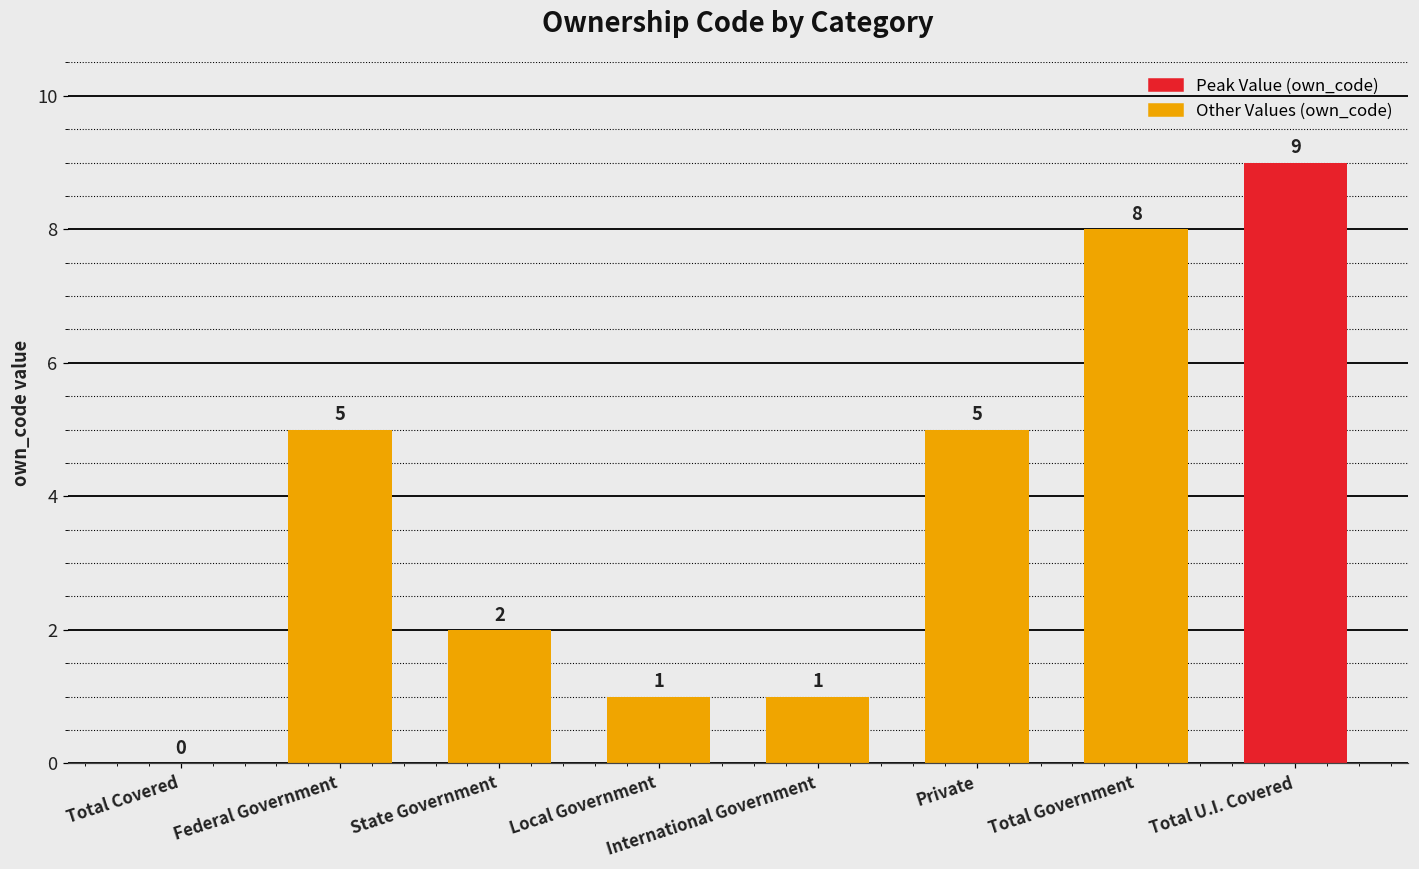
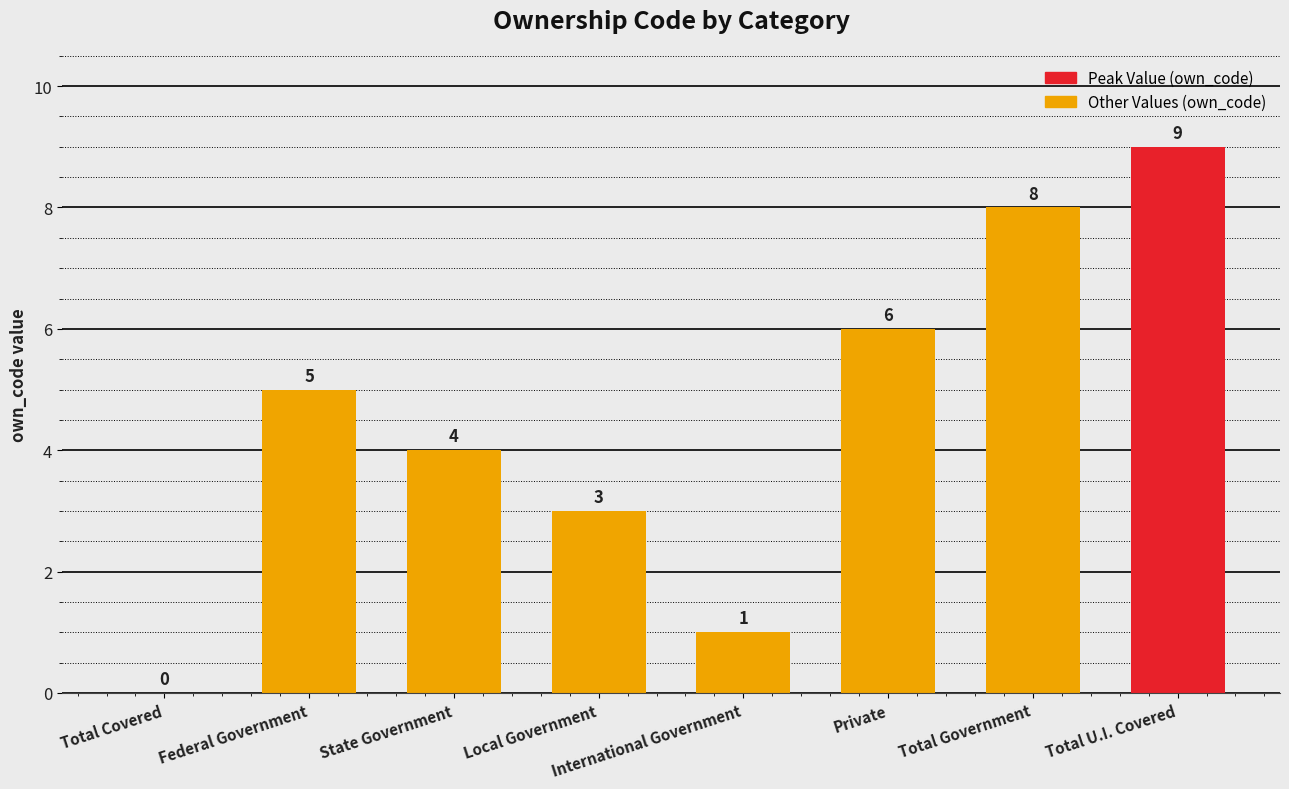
State Government: 2 -> 4
Local Government: 1 -> 3
Private: 5 -> 6
